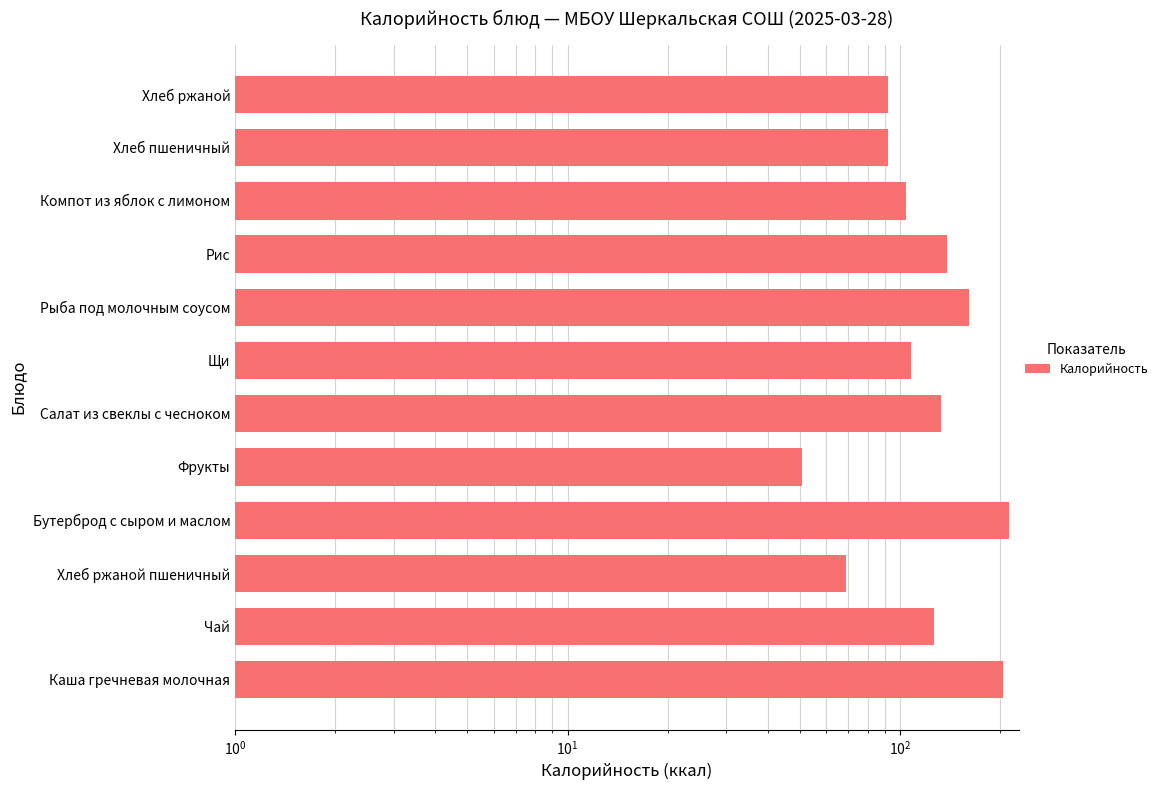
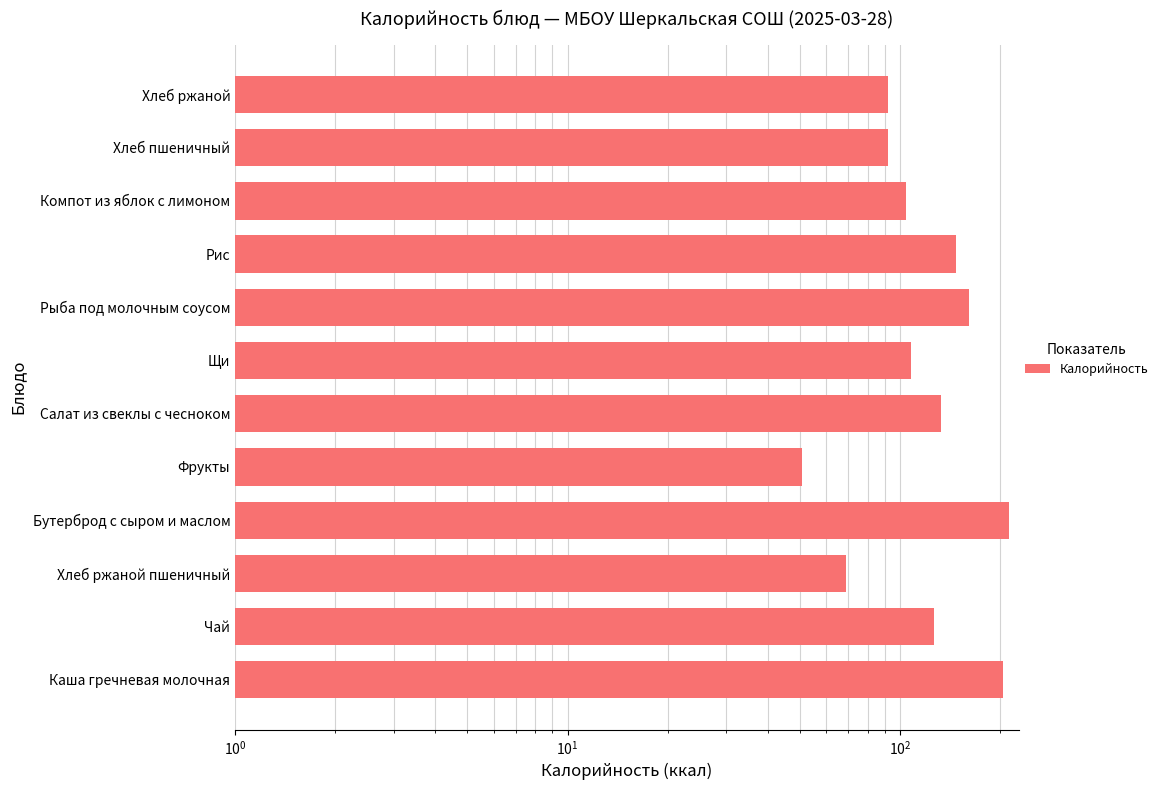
Рис: 139 -> 150
